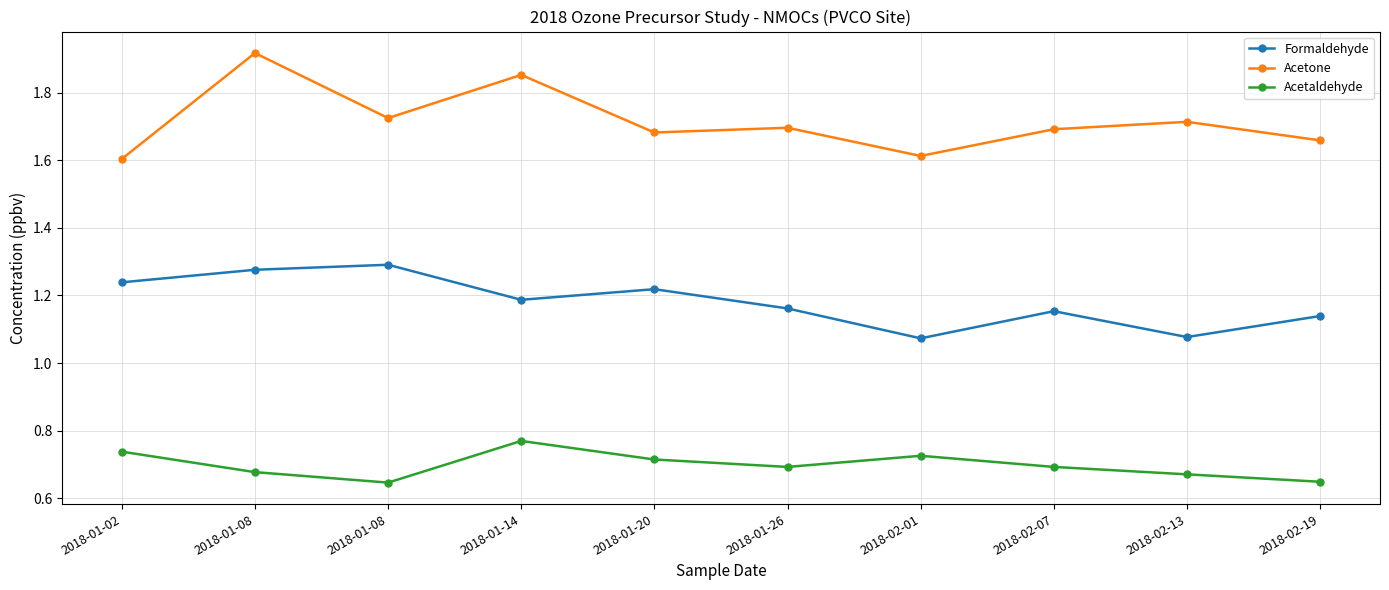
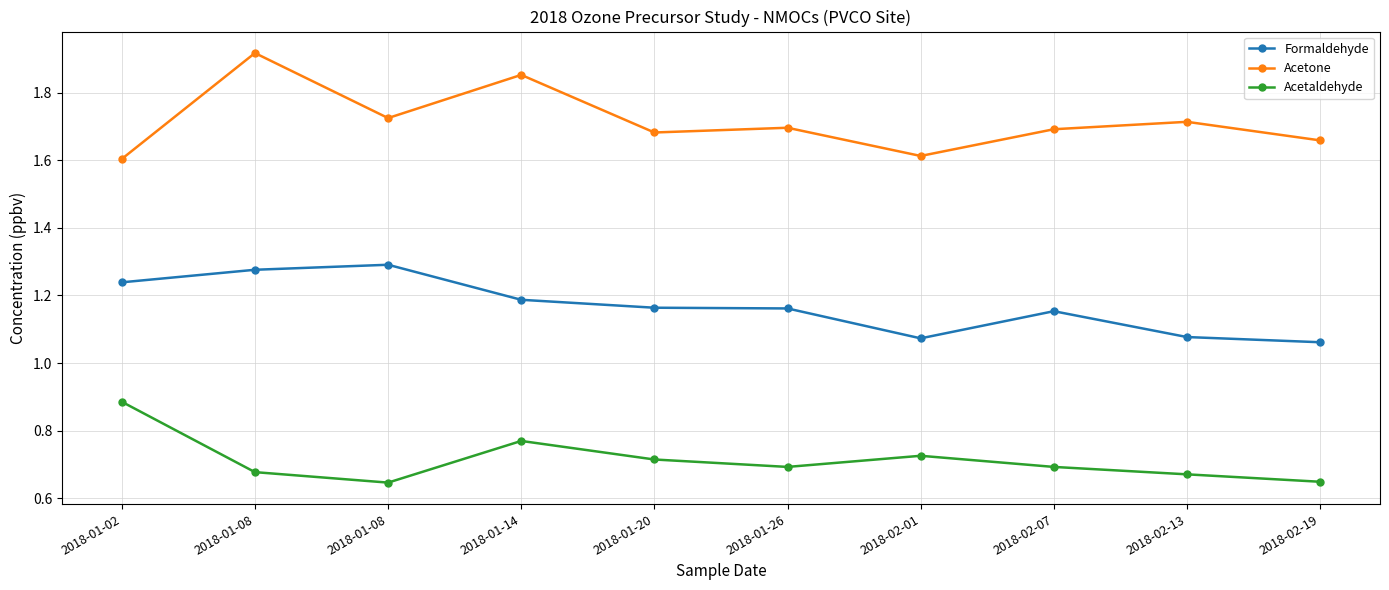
Acetaldehyde, 2018-01-02: 0.74 -> 0.89
Formaldehyde, 2018-01-20: 1.22 -> 1.16
Formaldehyde, 2018-02-19: 1.14 -> 1.06
